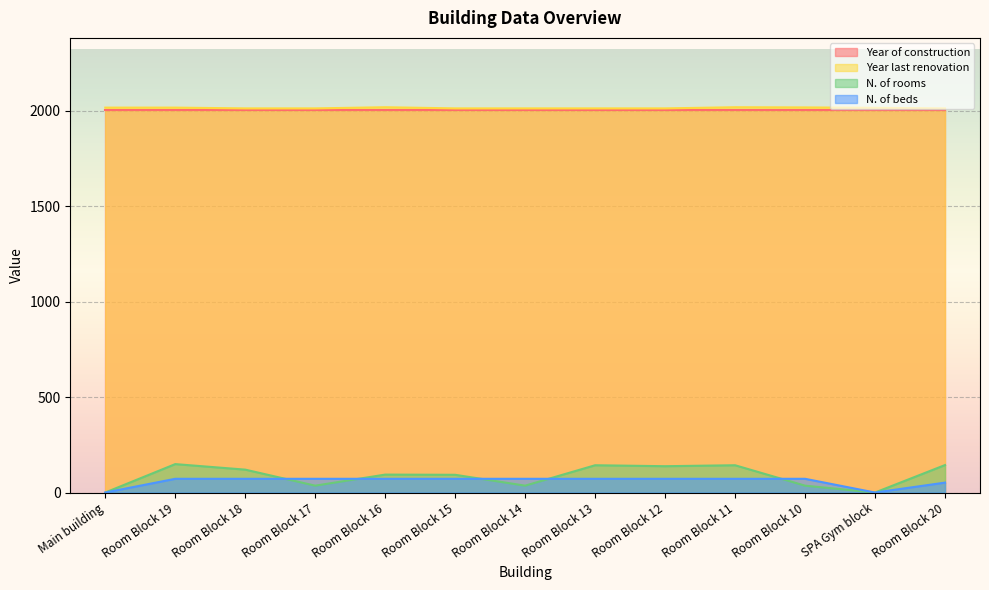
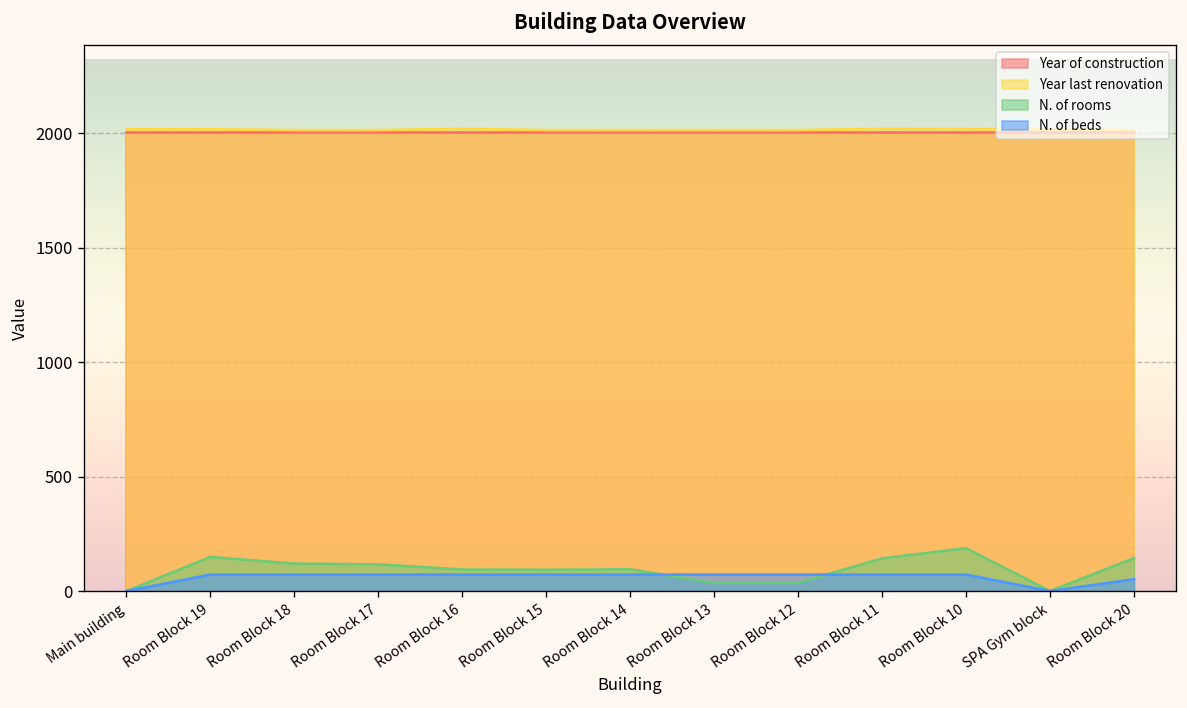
N. of rooms, Room Block 17: 40 -> 120
N. of rooms, Room Block 14: 40 -> 100
N. of rooms, Room Block 13: 140 -> 40
N. of rooms, Room Block 12: 140 -> 40
N. of rooms, Room Block 10: 40 -> 190
